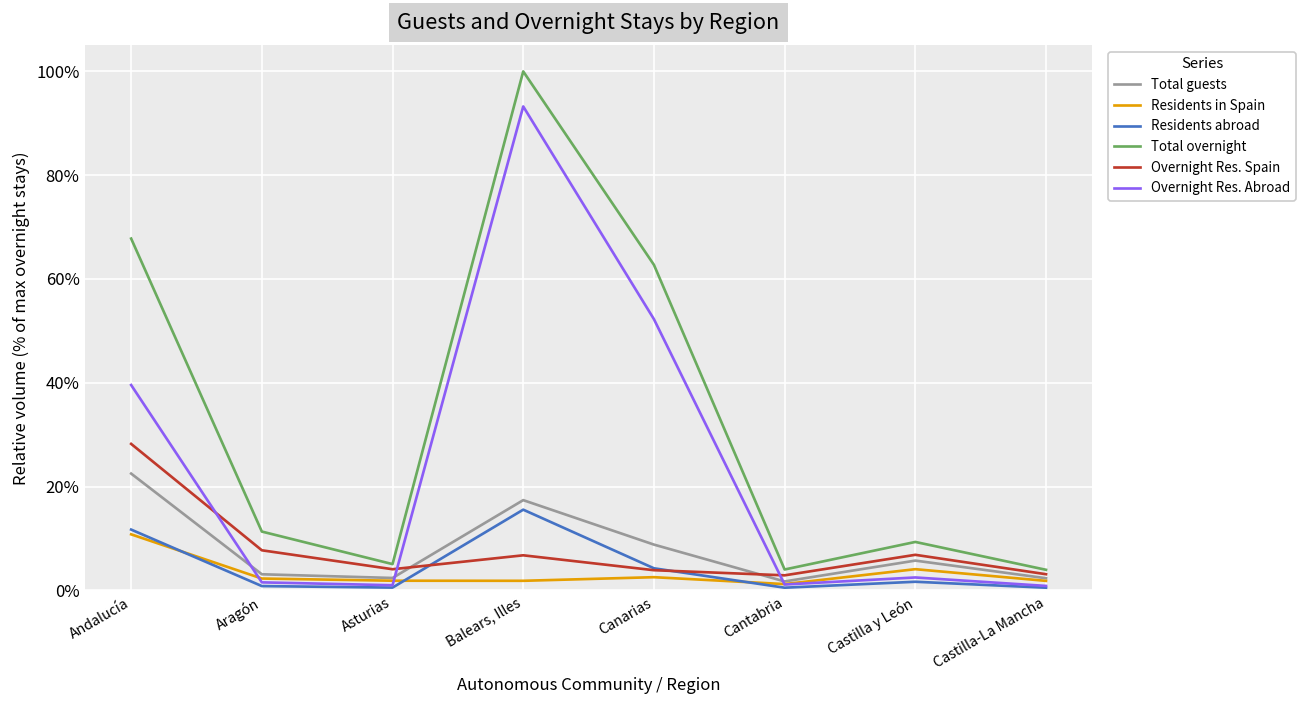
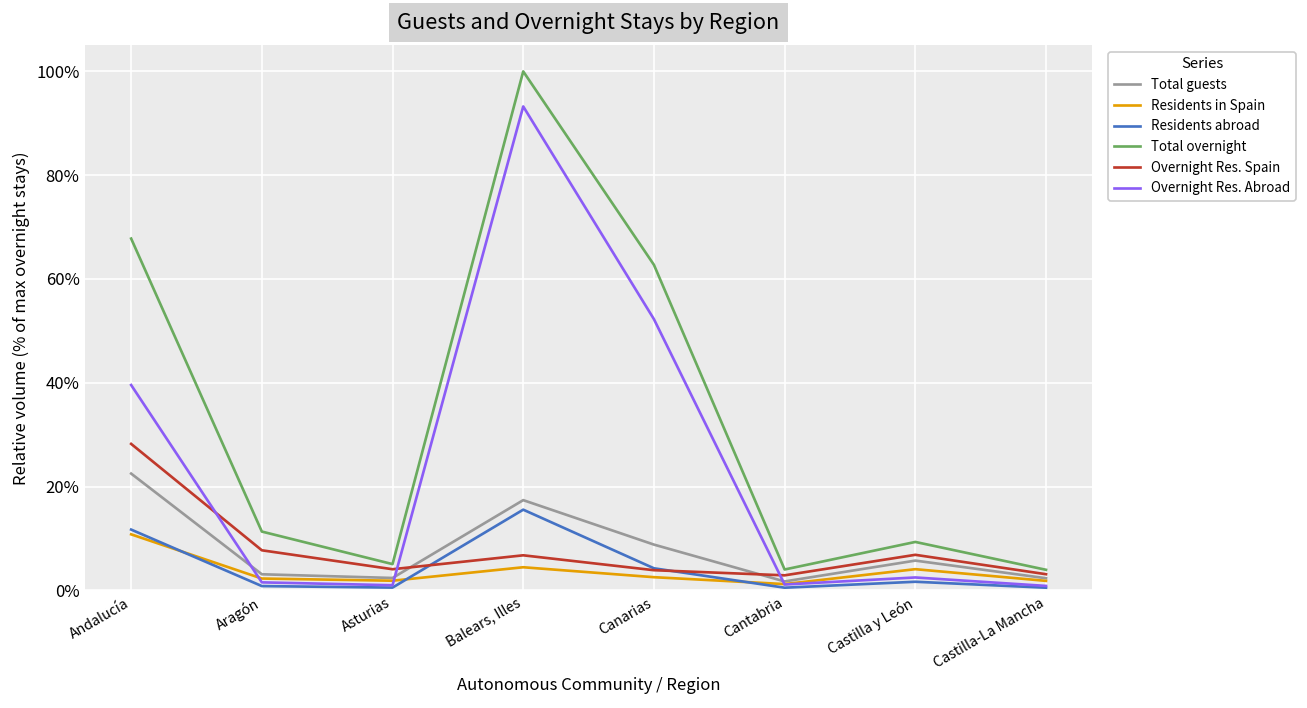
Residents in Spain, Balears, Illes: 2% -> 4%
